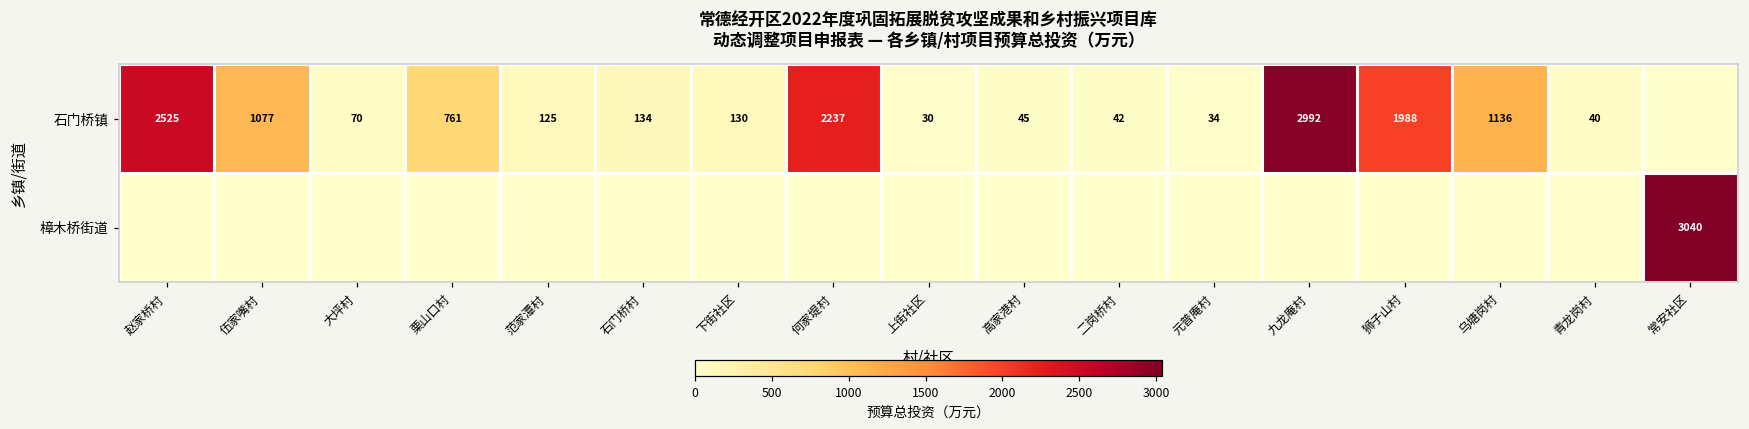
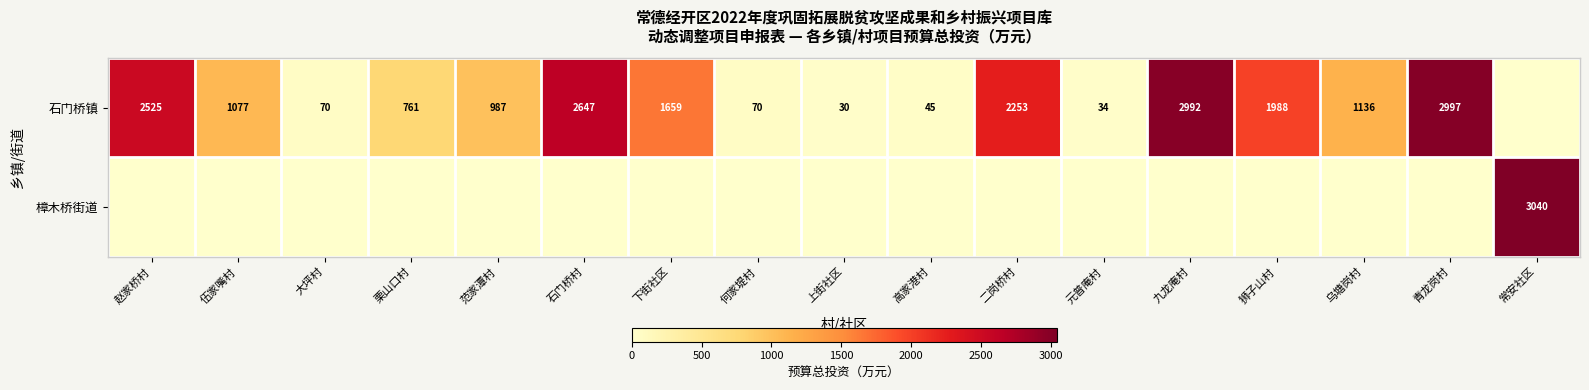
石门桥镇, 范家潭村: 125 -> 987
石门桥镇, 石门桥村: 134 -> 2647
石门桥镇, 下街社区: 130 -> 1659
石门桥镇, 何家堤村: 2237 -> 70
石门桥镇, 二岗桥村: 42 -> 2253
石门桥镇, 青龙岗村: 40 -> 2997
